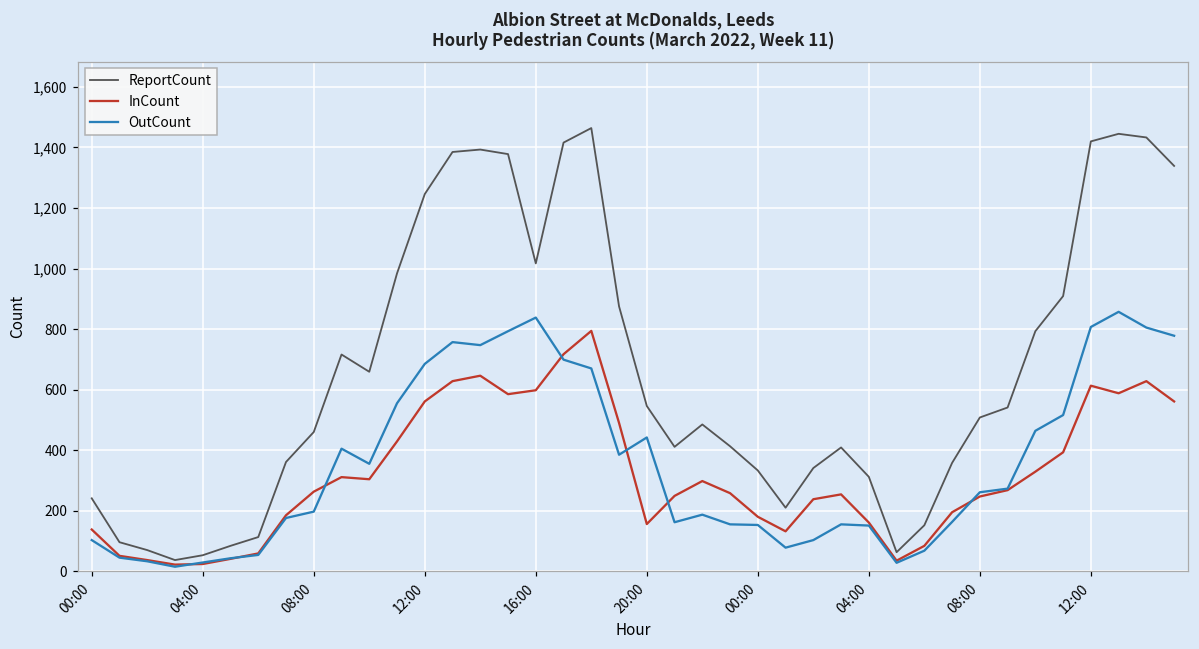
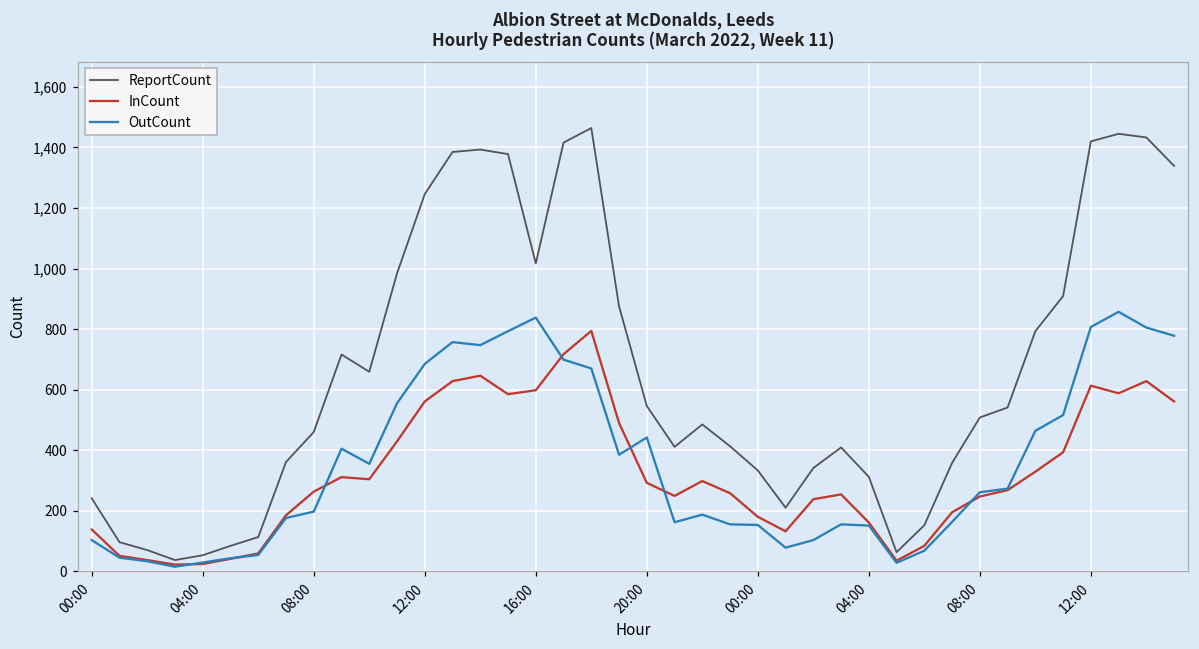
InCount, 20:00: 160 -> 290
